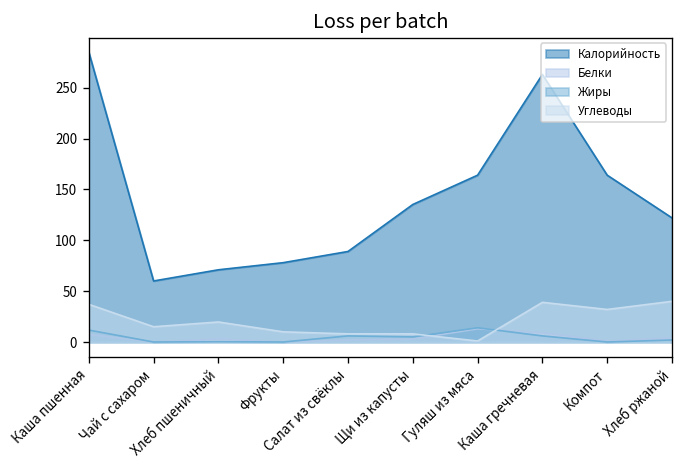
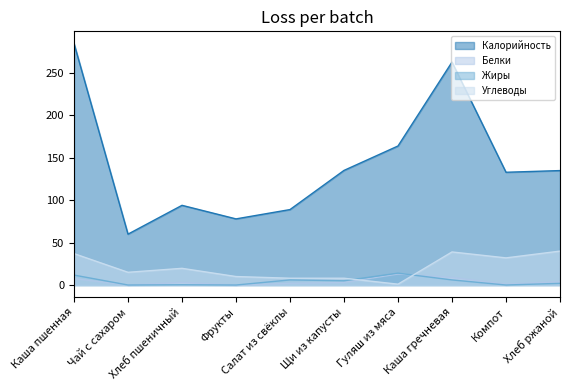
Калорийность, Хлеб пшеничный: 70 -> 90
Калорийность, Компот: 160 -> 130
Калорийность, Хлеб ржаной: 120 -> 140
